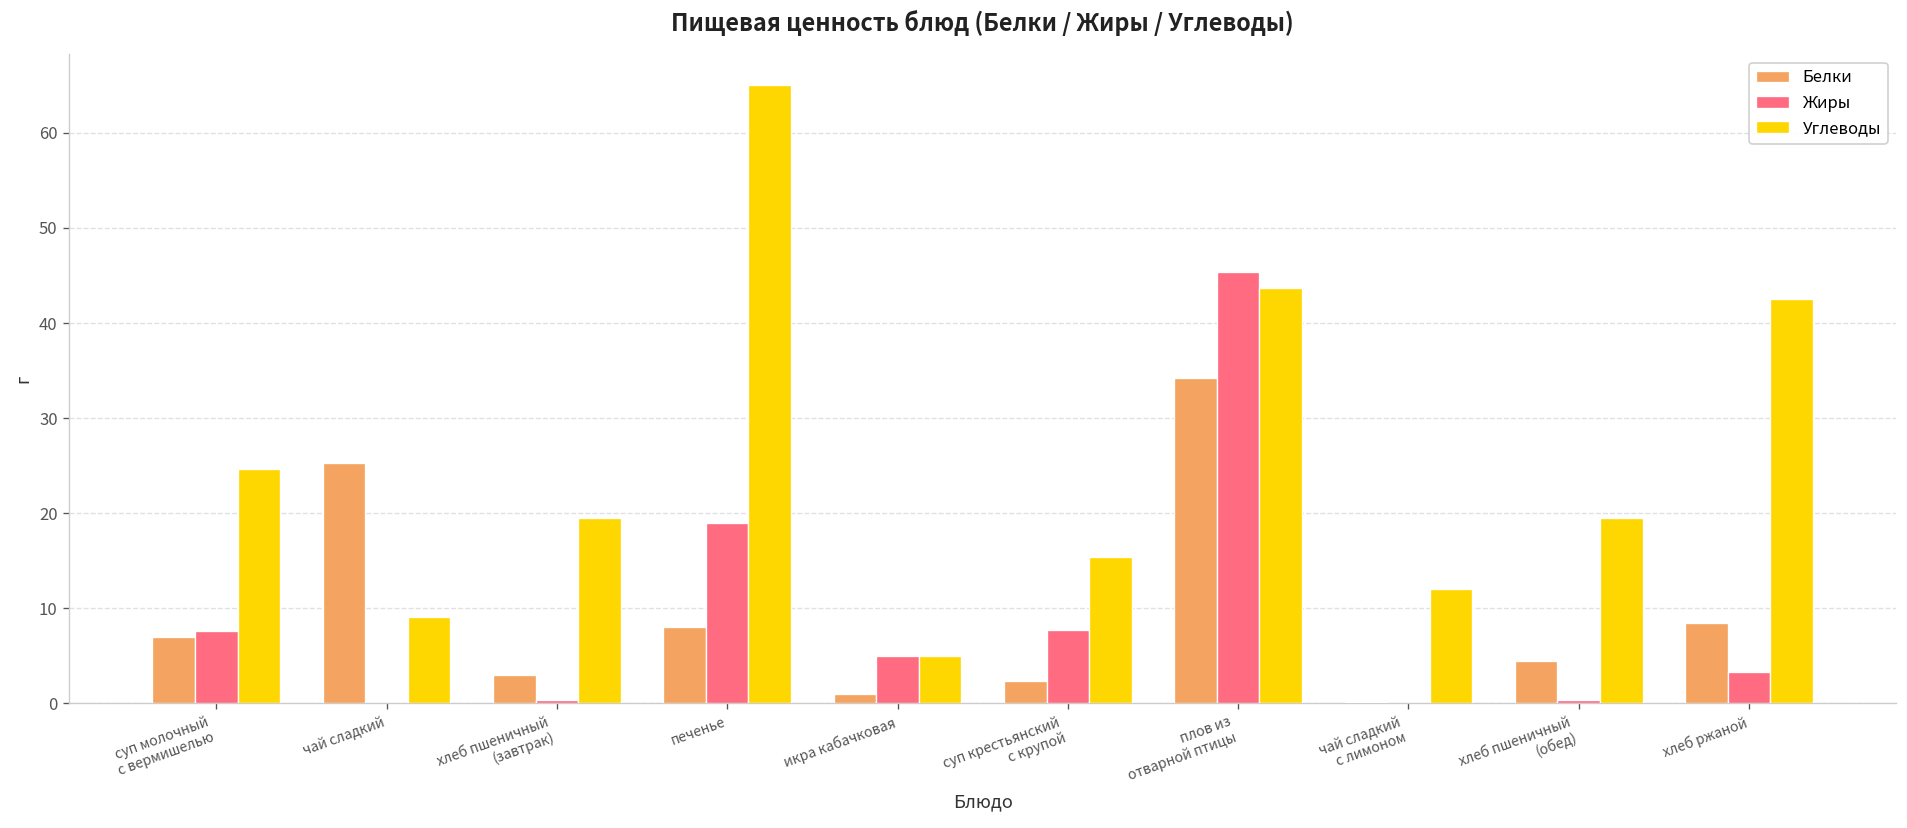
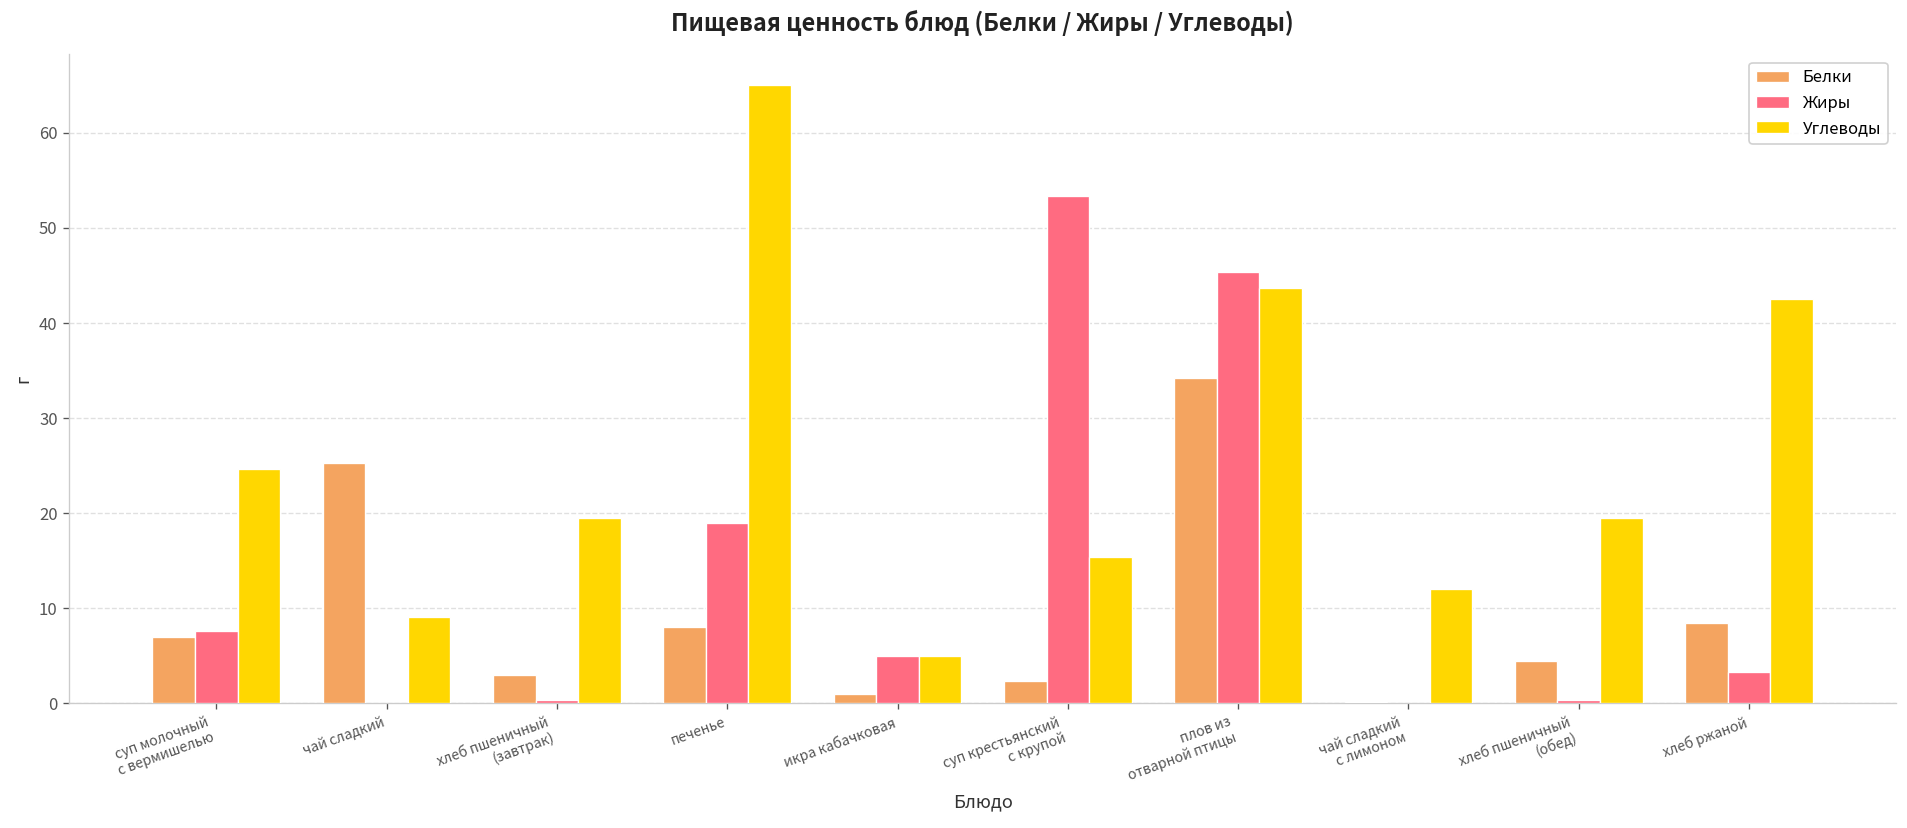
Жиры, суп крестьянский с крупой: 8 -> 53
